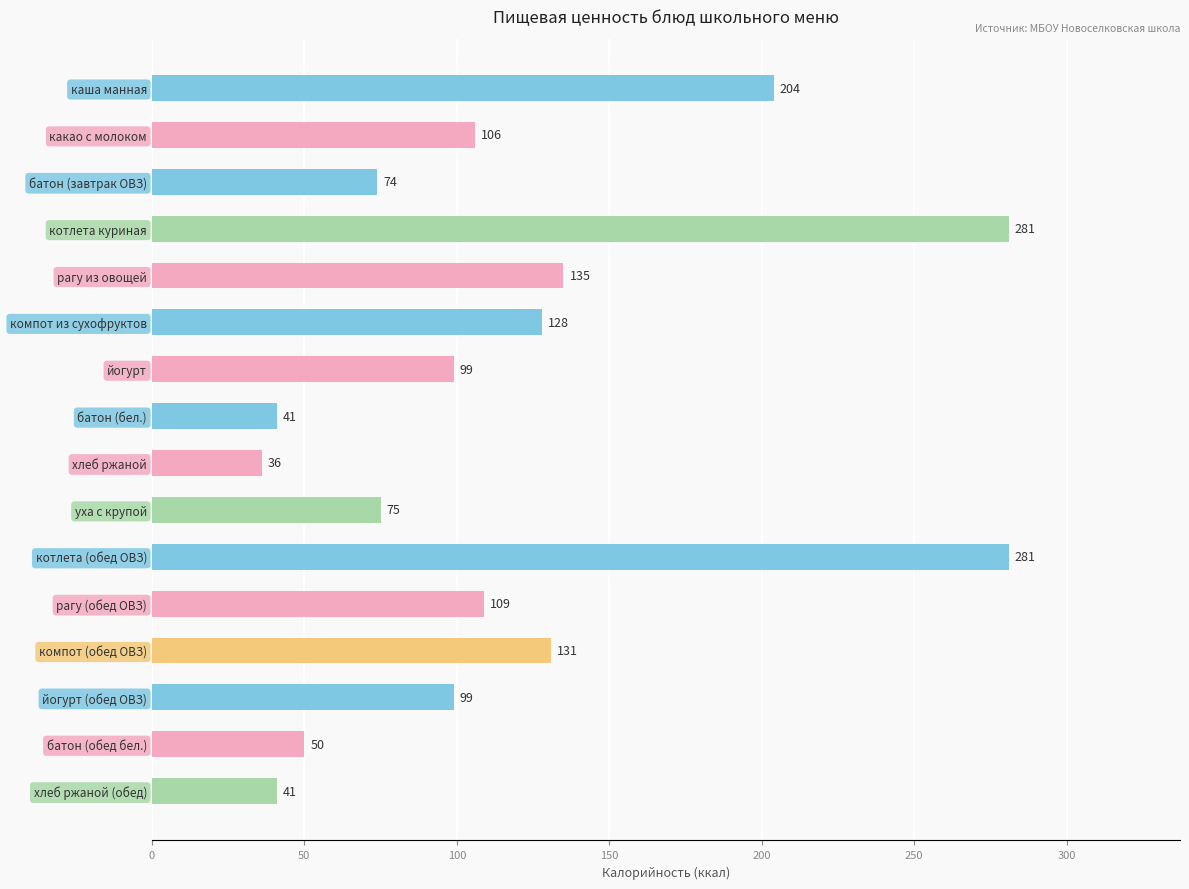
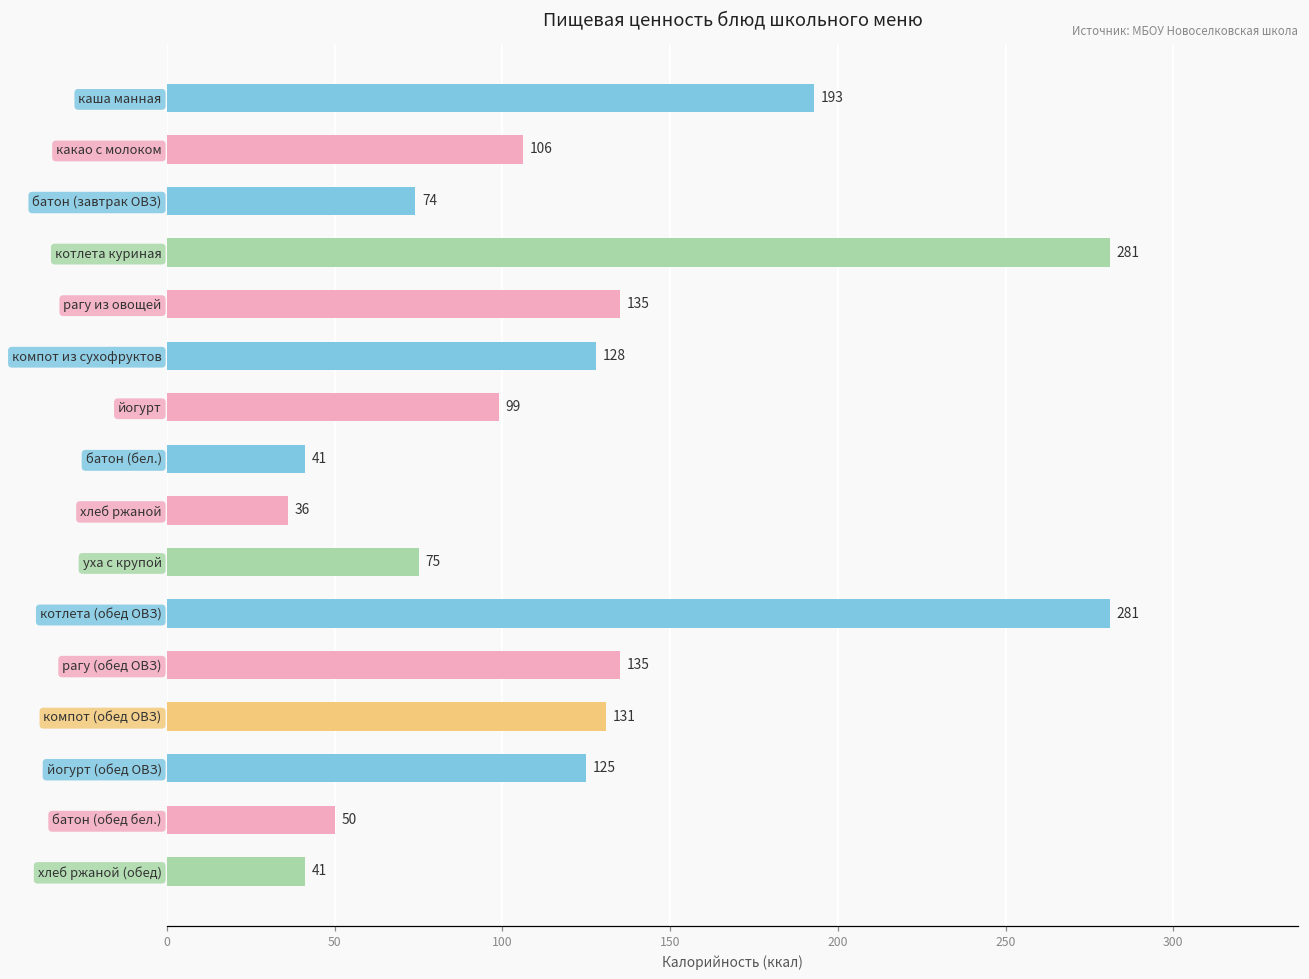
каша манная: 204 -> 193
рагу (обед ОВЗ): 109 -> 135
йогурт (обед ОВЗ): 99 -> 125
